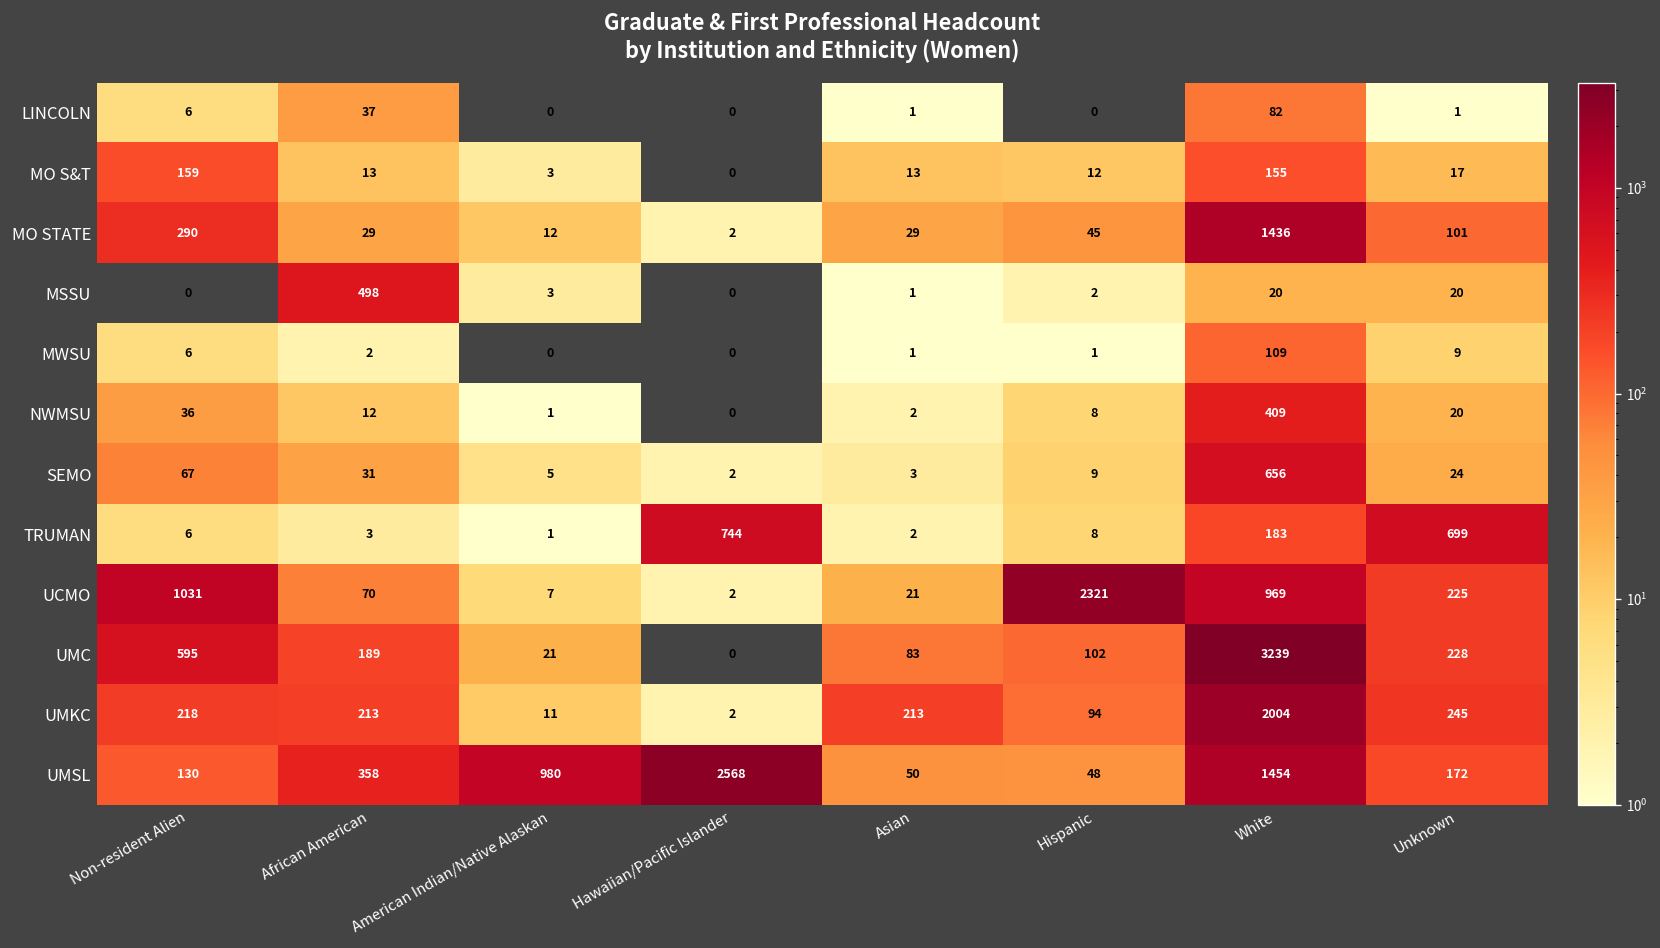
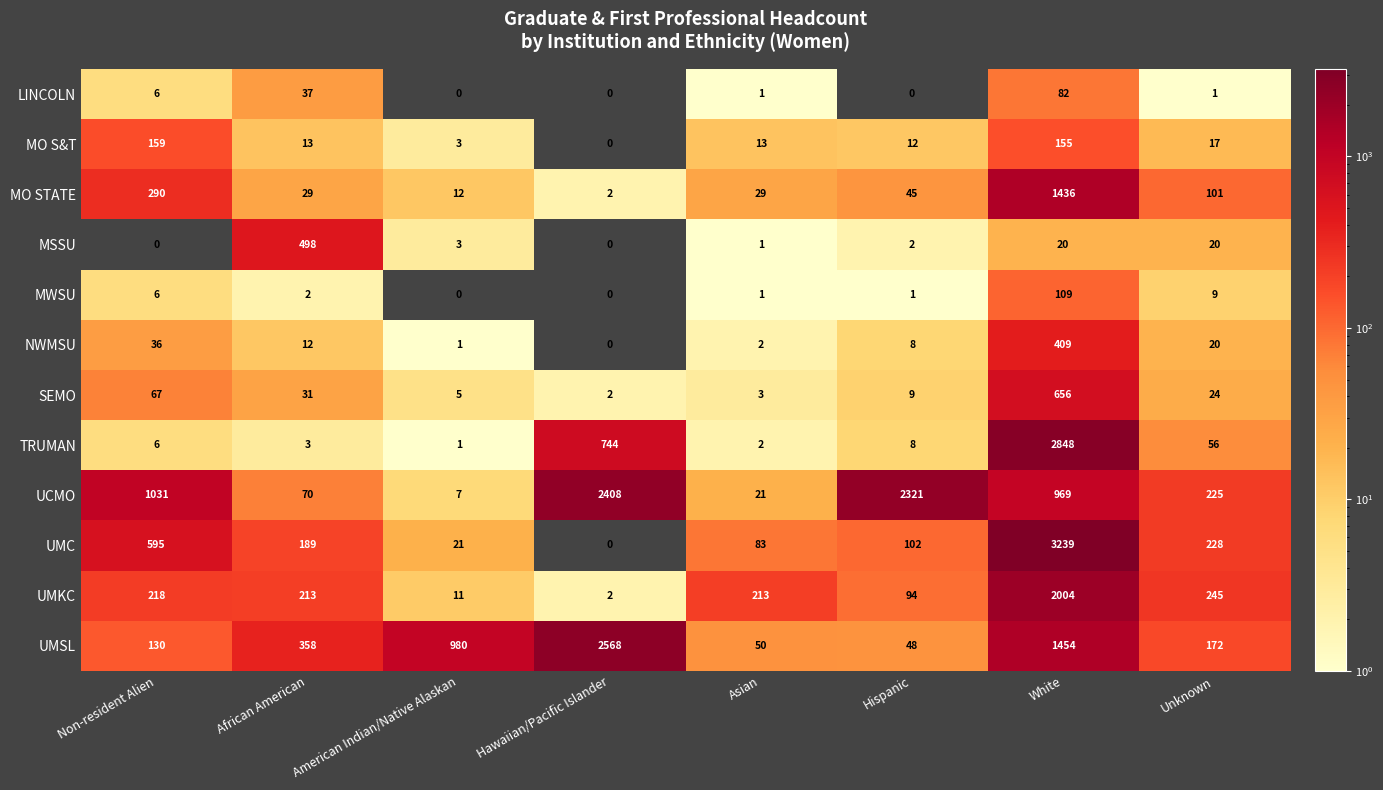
TRUMAN, White: 183 -> 2848
TRUMAN, Unknown: 699 -> 56
UCMO, Hawaiian/Pacific Islander: 2 -> 2408
